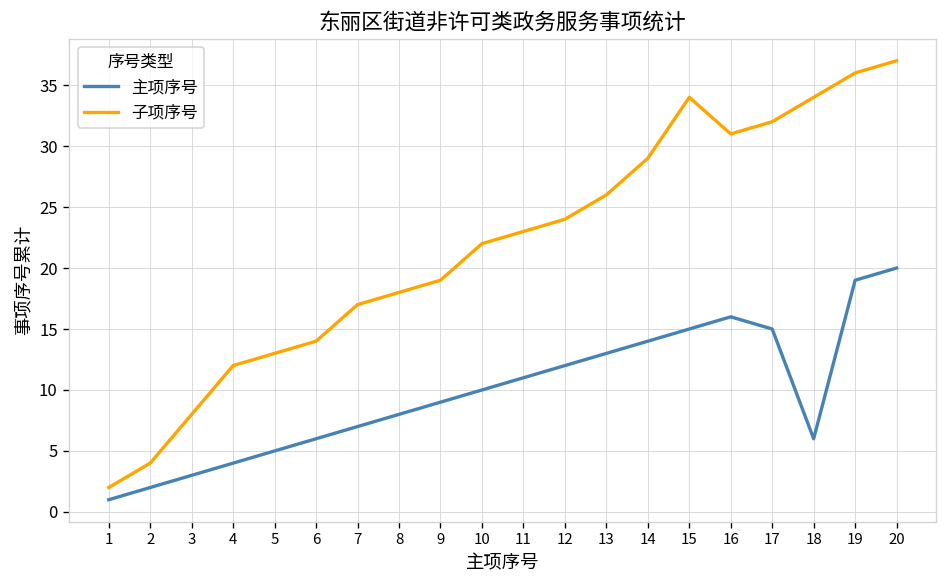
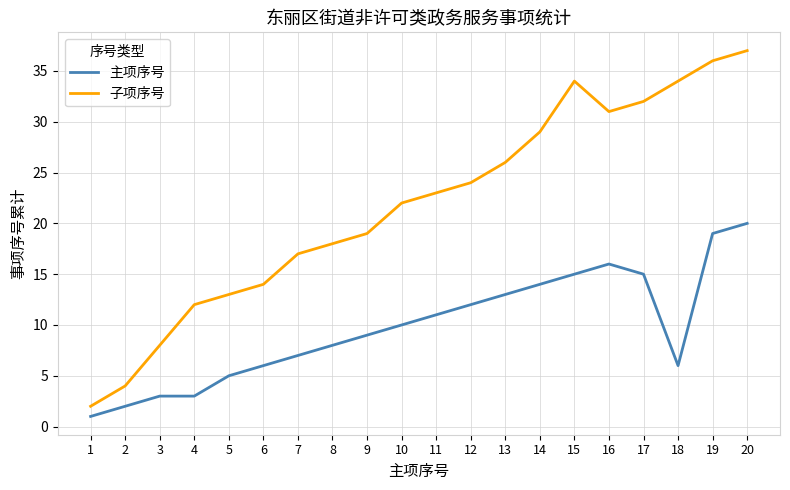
主项序号, 4: 4 -> 3
